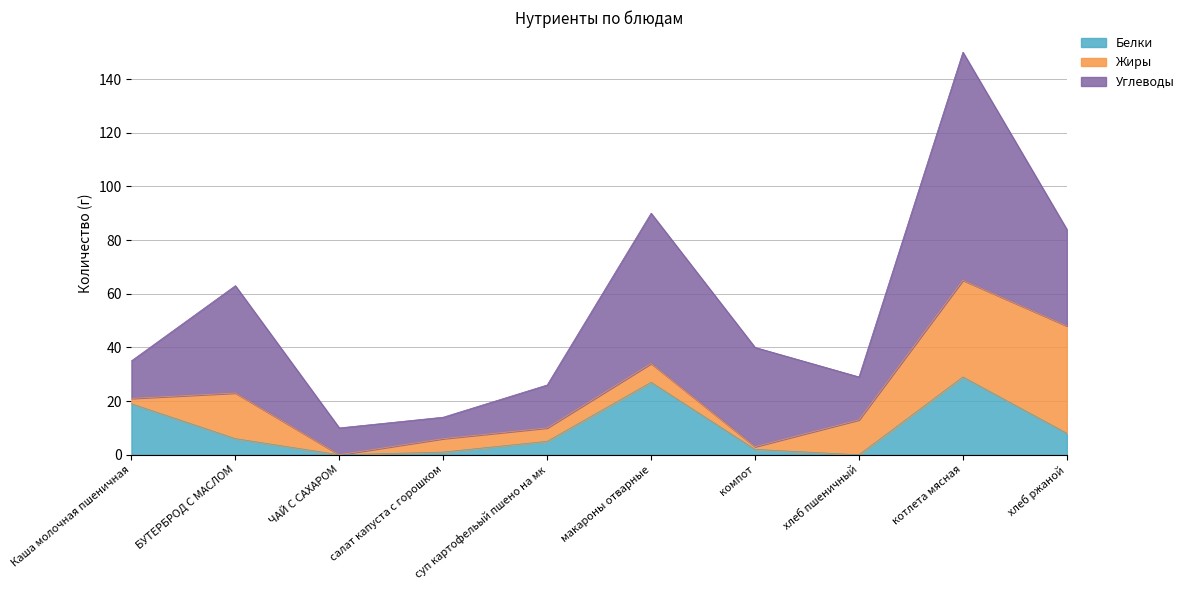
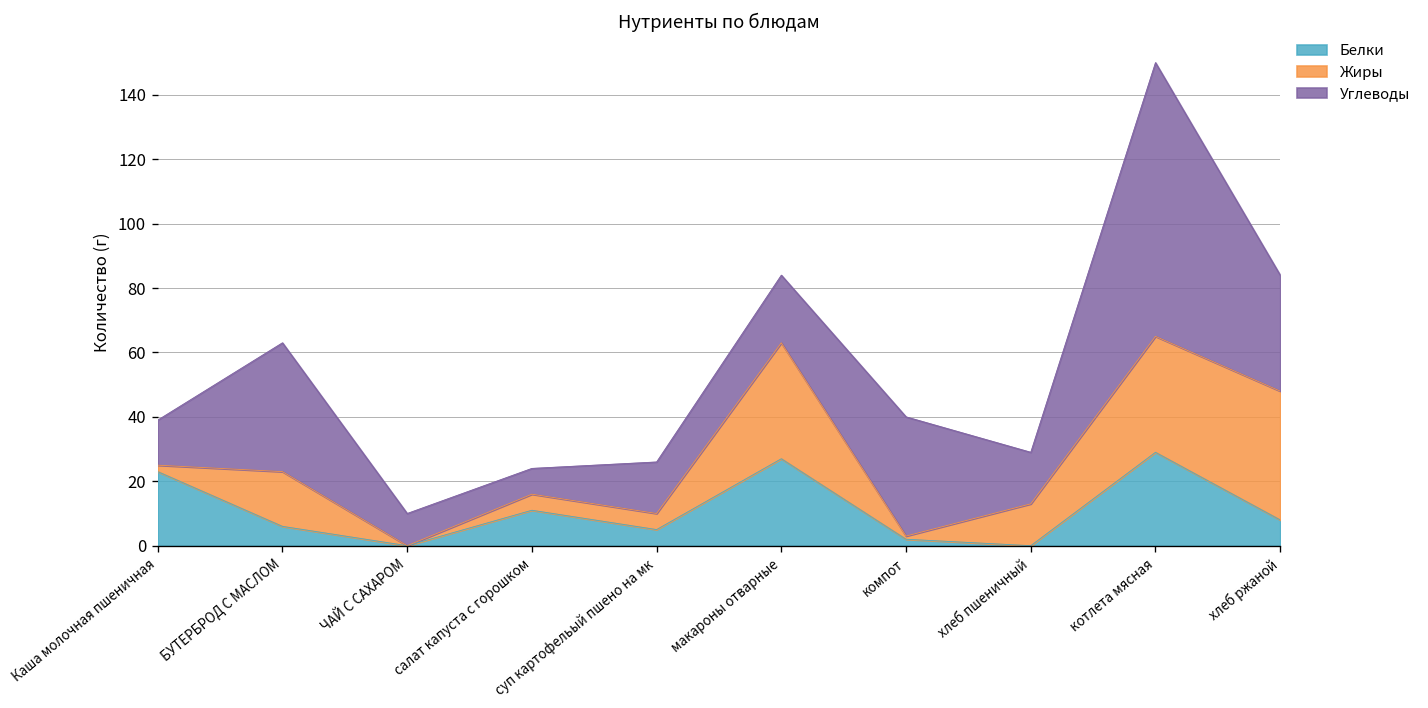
Белки, Каша молочная пшеничная: 19 -> 23
Белки, салат капуста с горошком: 1 -> 11
Жиры, макароны отварные: 7 -> 36
Углеводы, макароны отварные: 56 -> 21
